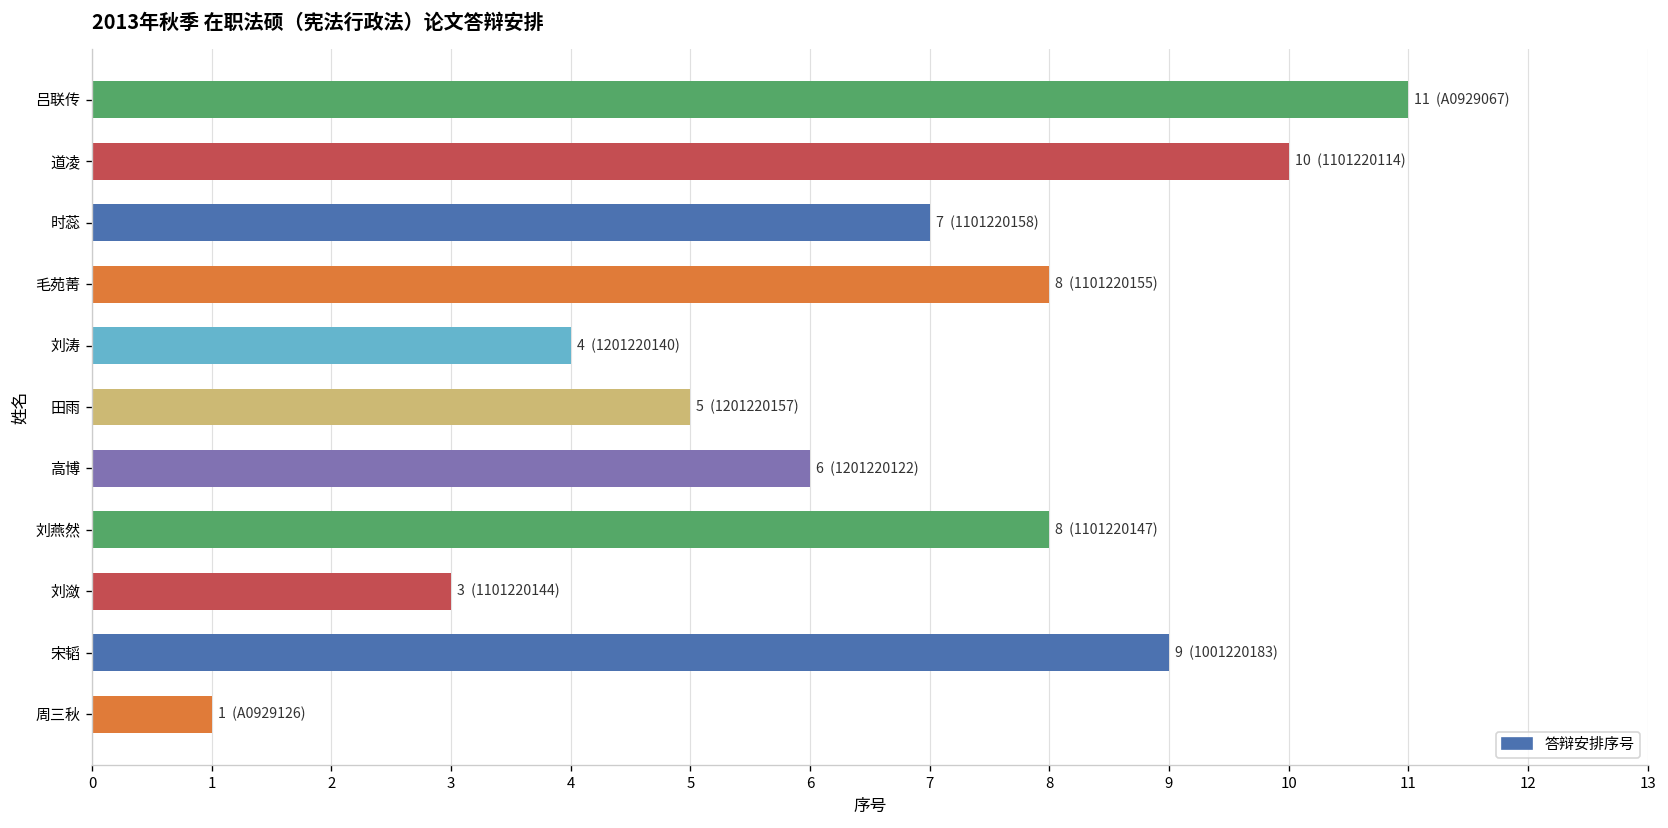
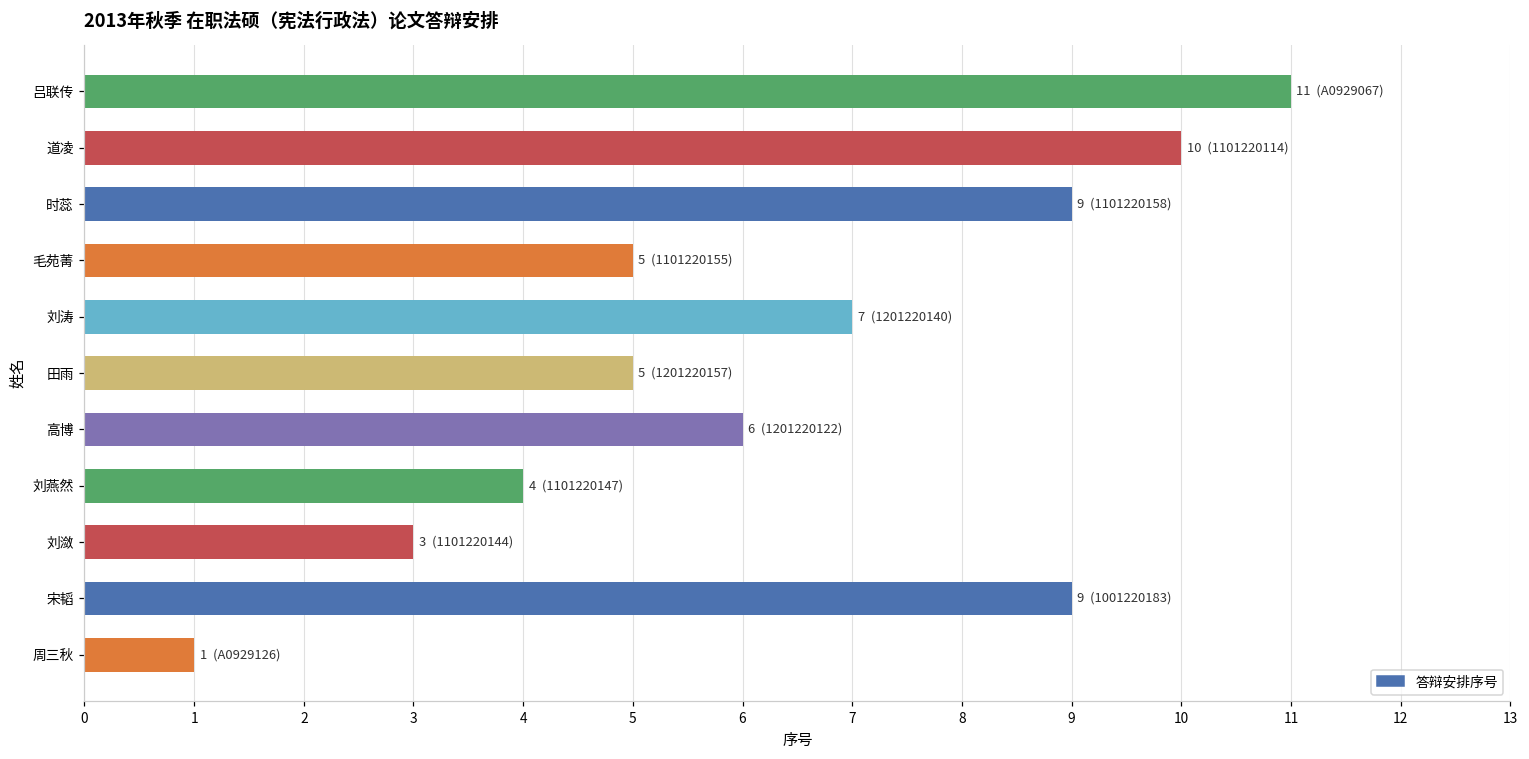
时蕊: 7 -> 9
毛苑菁: 8 -> 5
刘涛: 4 -> 7
刘燕然: 8 -> 4
